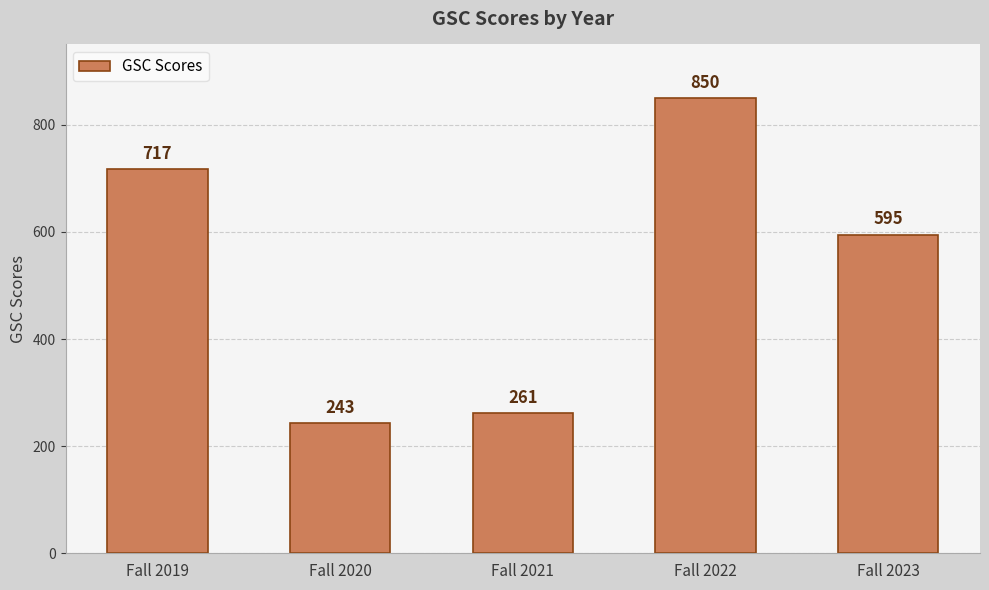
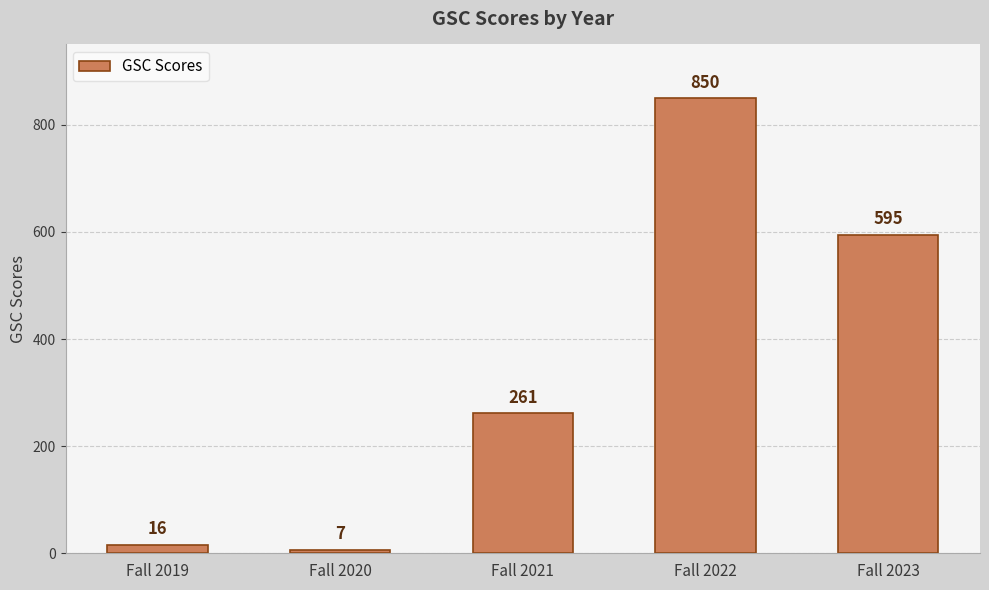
Fall 2019: 717 -> 16
Fall 2020: 243 -> 7
